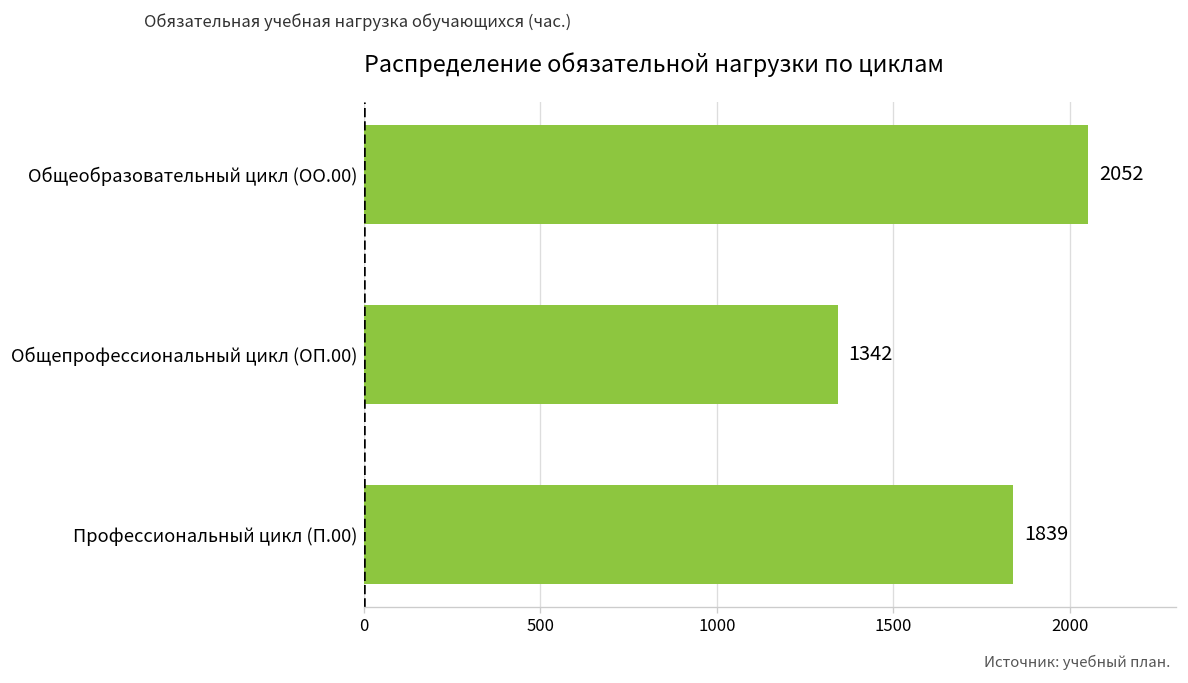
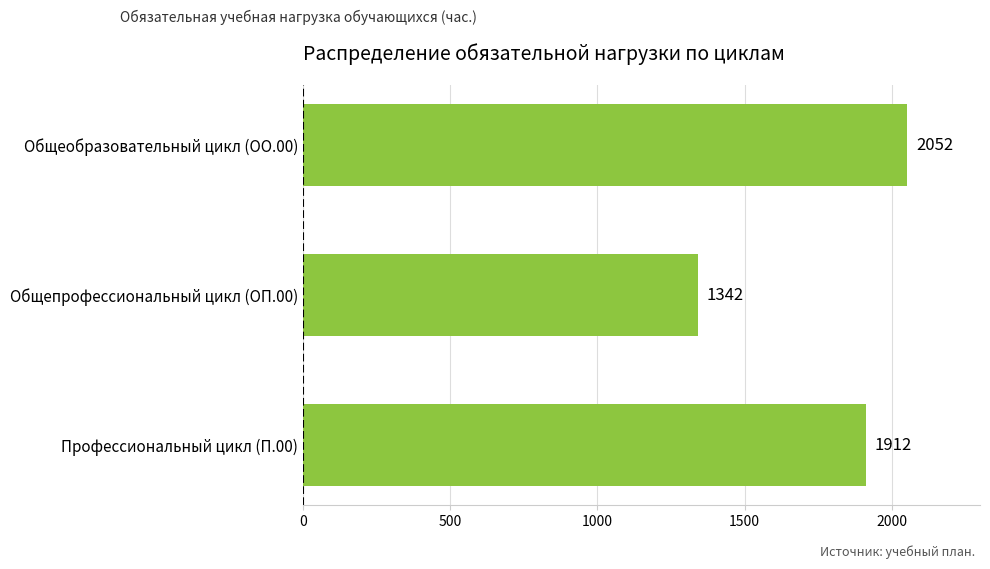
Профессиональный цикл (П.00): 1839 -> 1912
